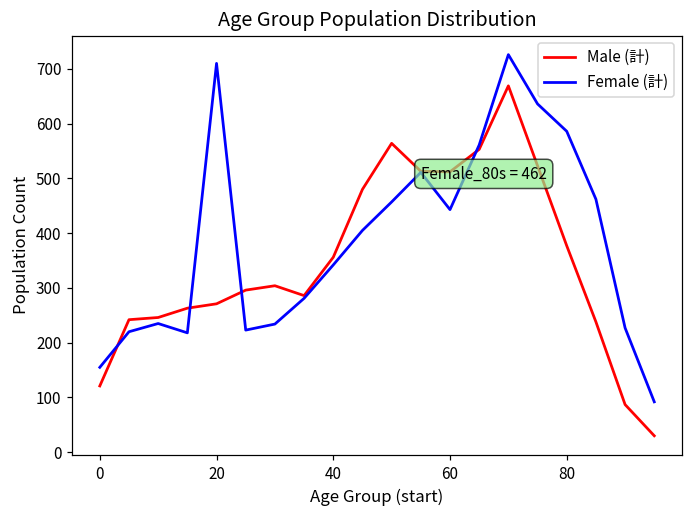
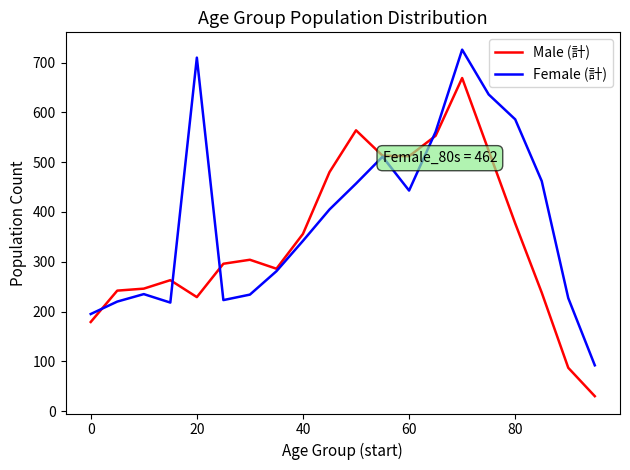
Male (計), 0: 120 -> 180
Female (計), 0: 160 -> 200
Male (計), 20: 270 -> 230
